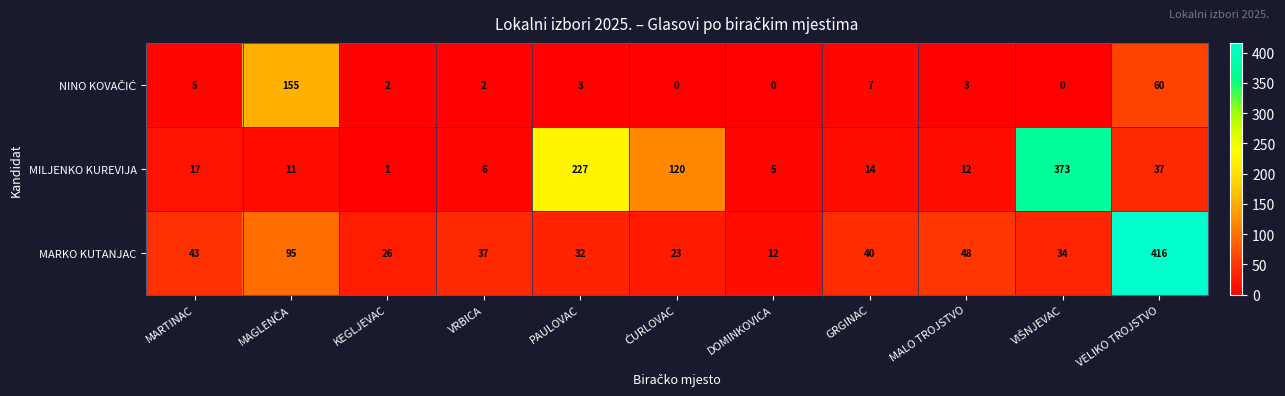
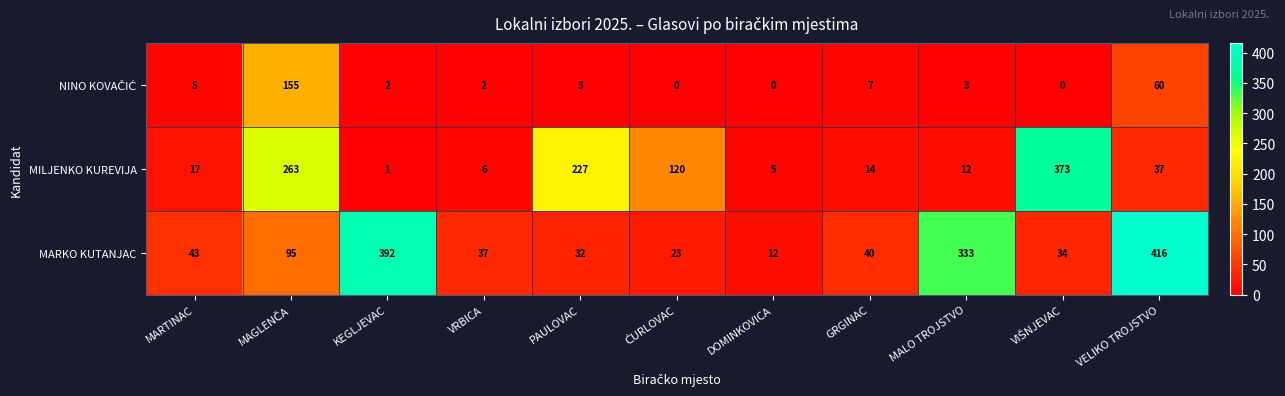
MILJENKO KUREVIJA, MAGLENČA: 11 -> 263
MARKO KUTANJAC, KEGLJEVAC: 26 -> 392
MARKO KUTANJAC, MALO TROJSTVO: 48 -> 333
